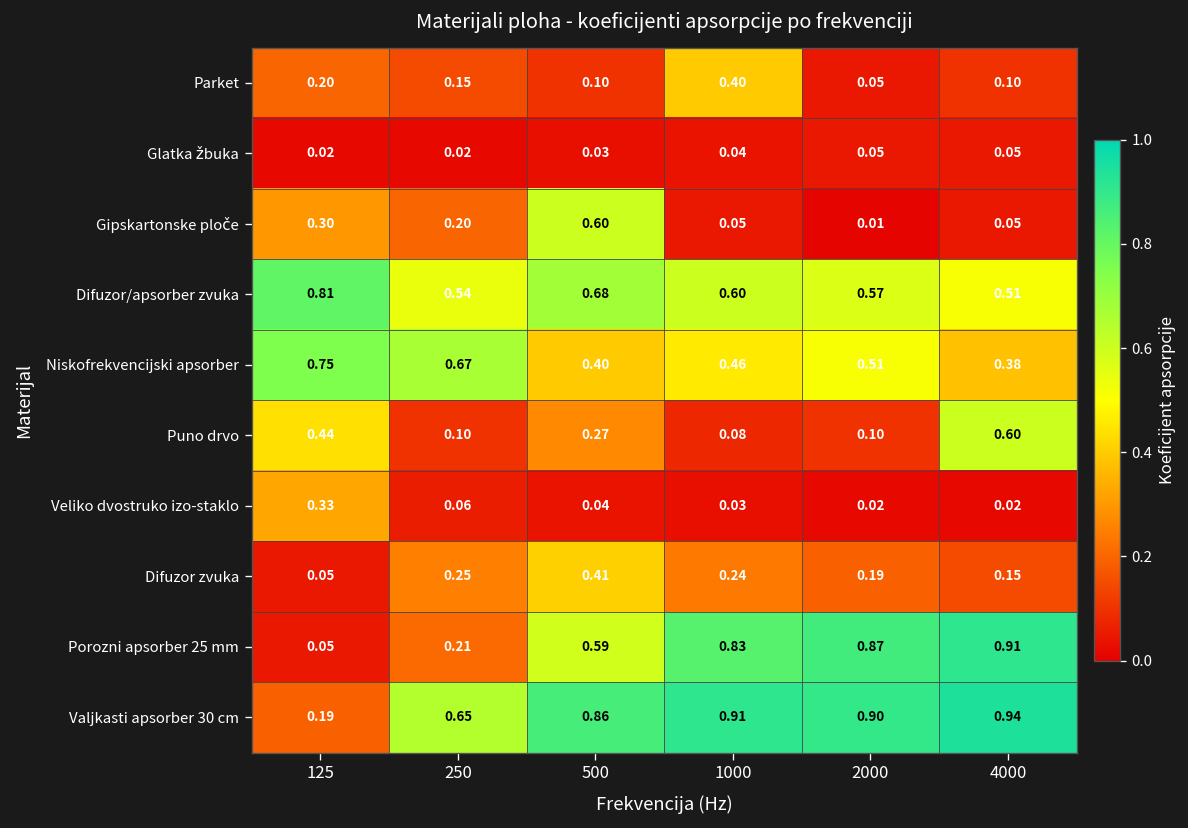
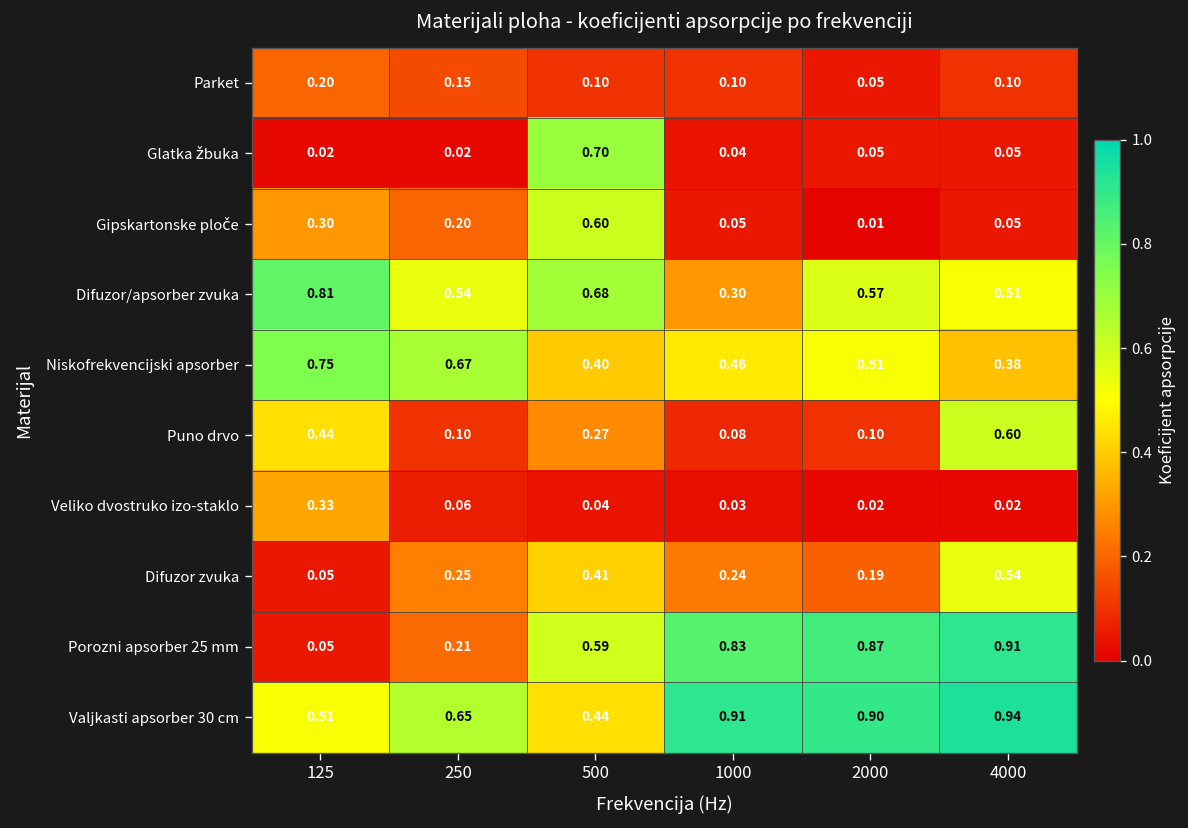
Parket, 1000: 0.40 -> 0.10
Glatka žbuka, 500: 0.03 -> 0.70
Difuzor/apsorber zvuka, 1000: 0.60 -> 0.30
Difuzor zvuka, 4000: 0.15 -> 0.54
Valjkasti apsorber 30 cm, 125: 0.19 -> 0.51
Valjkasti apsorber 30 cm, 500: 0.86 -> 0.44
